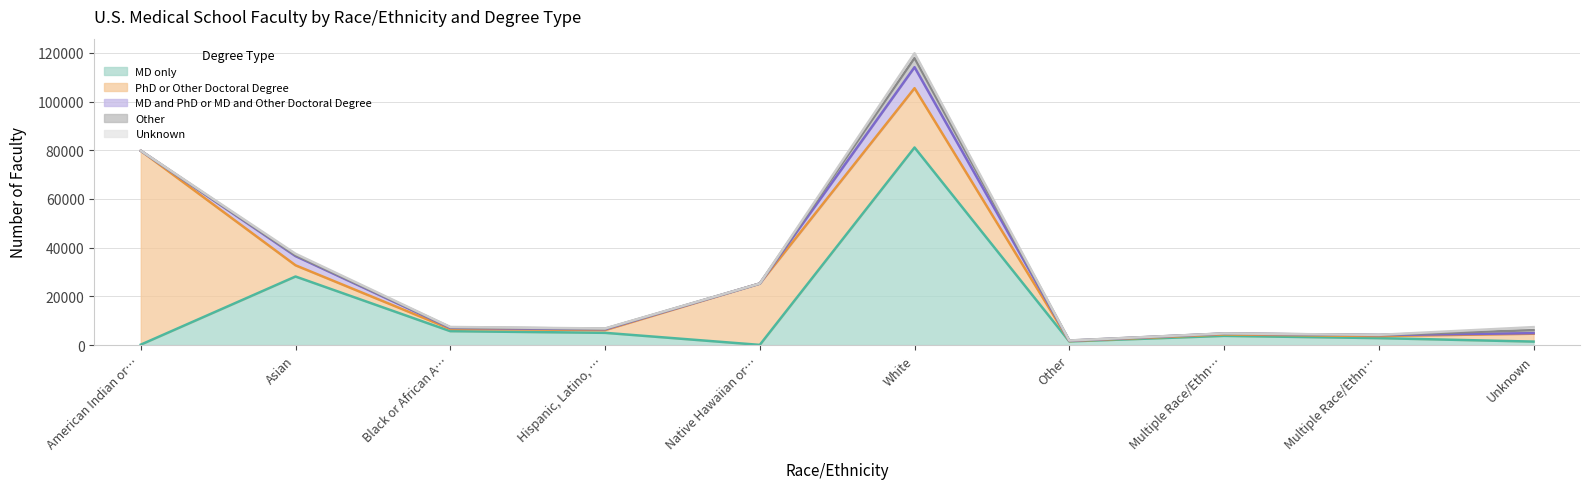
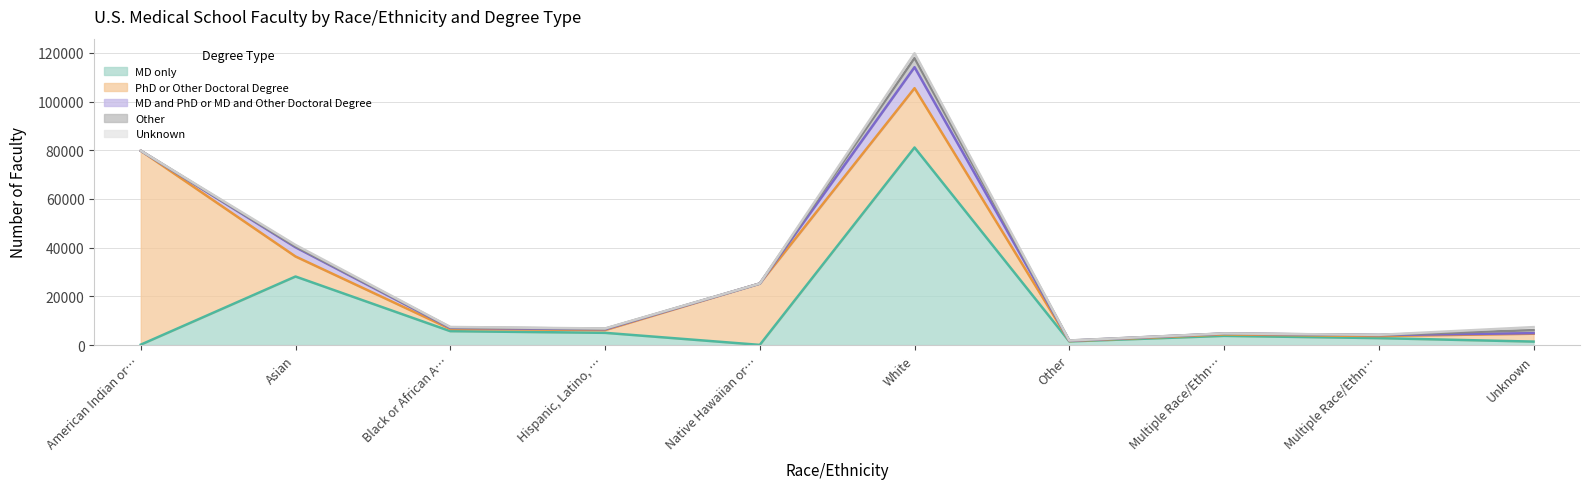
PhD or Other Doctoral Degree, Asian: 5000 -> 8000
